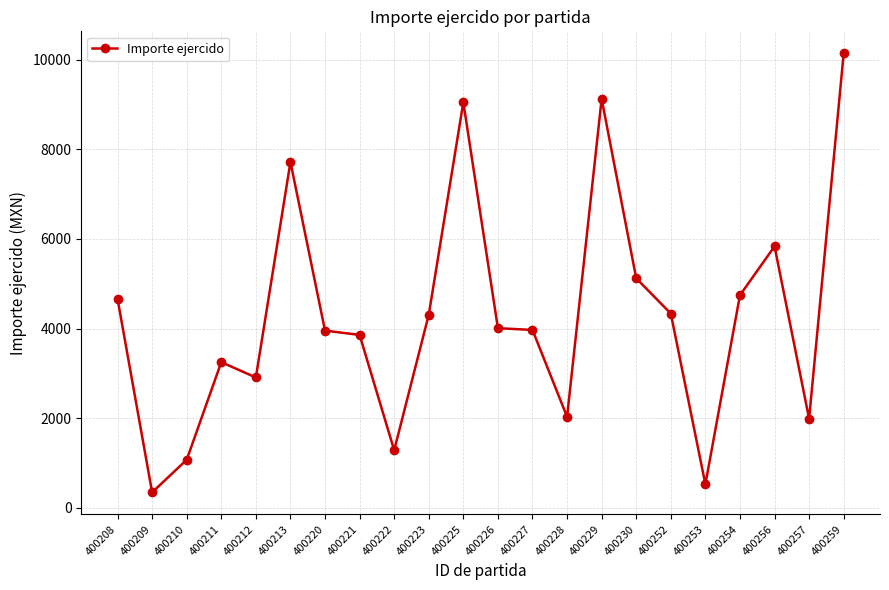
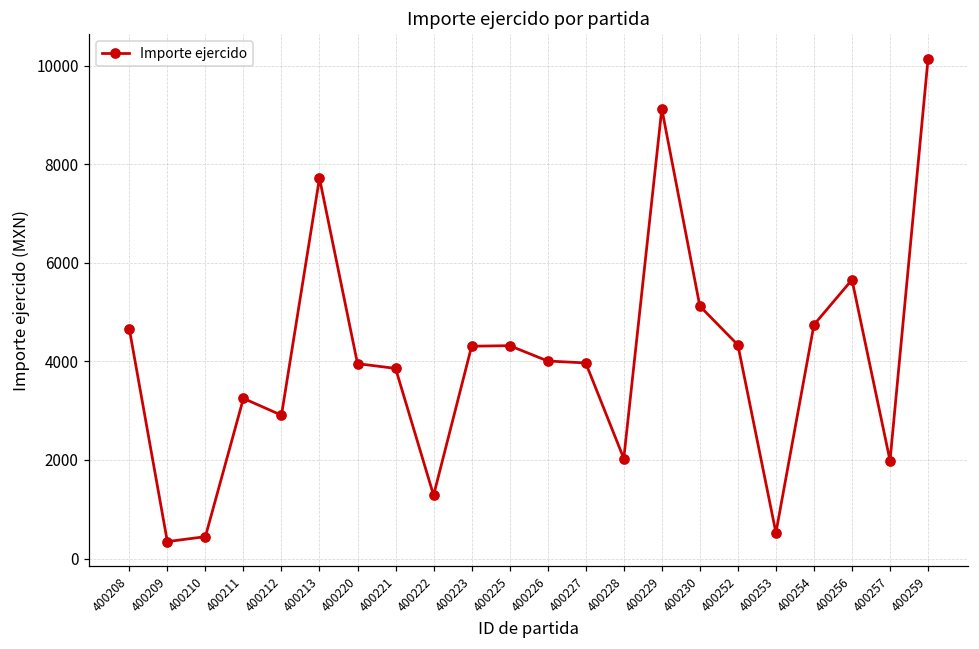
400210: 1100 -> 400
400225: 9000 -> 4300
400256: 5800 -> 5700
